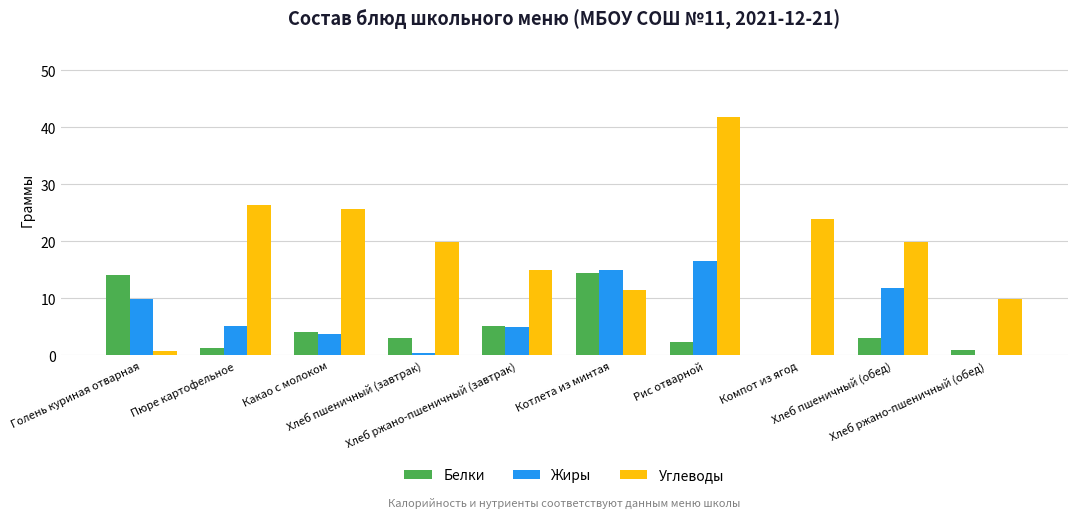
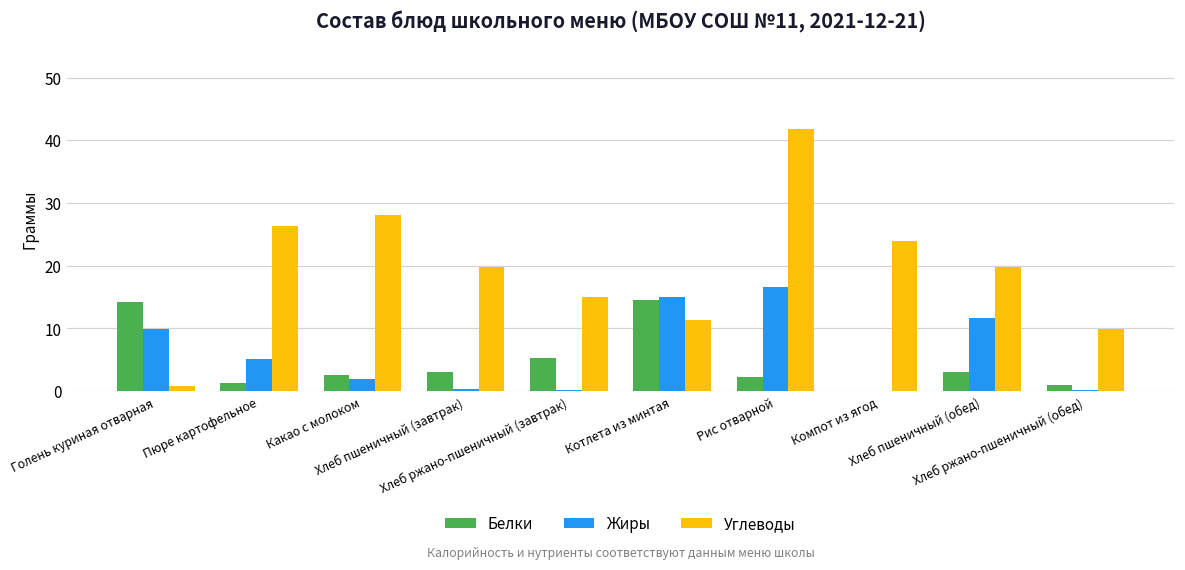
Белки, Какао с молоком: 4 -> 3
Жиры, Какао с молоком: 4 -> 2
Углеводы, Какао с молоком: 26 -> 28
Жиры, Хлеб ржано-пшеничный (завтрак): 5 -> 0
